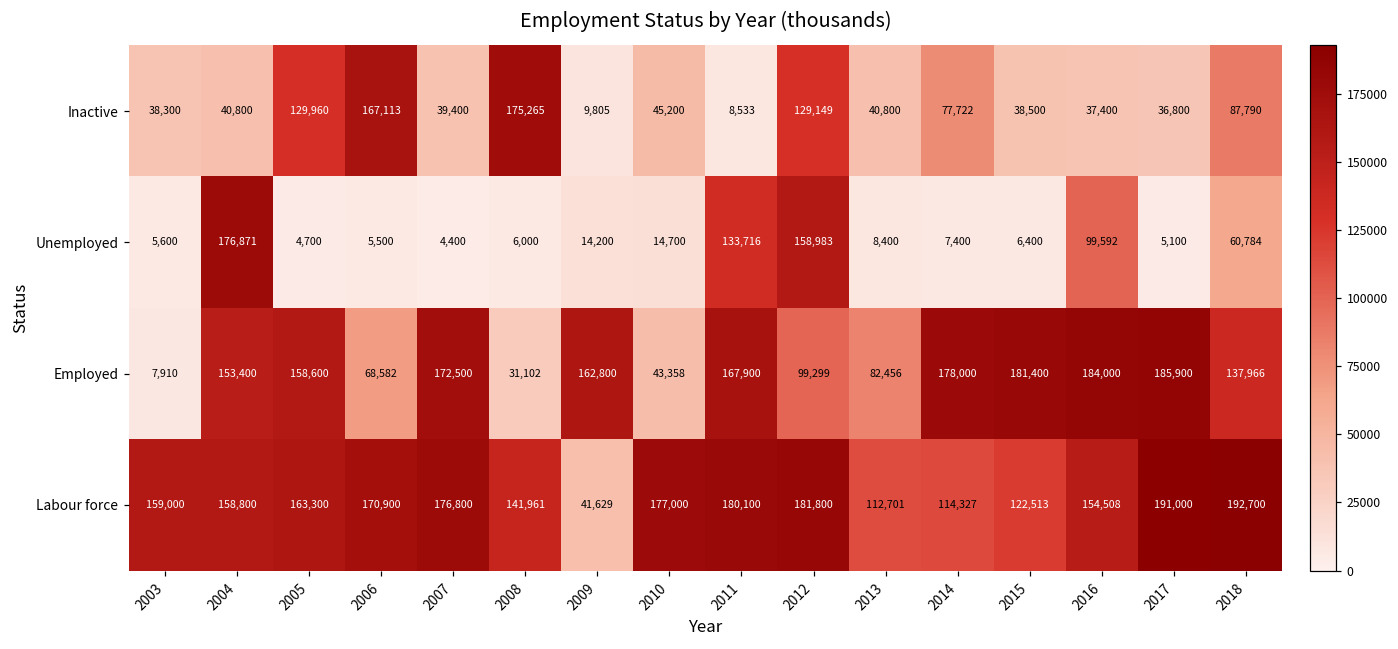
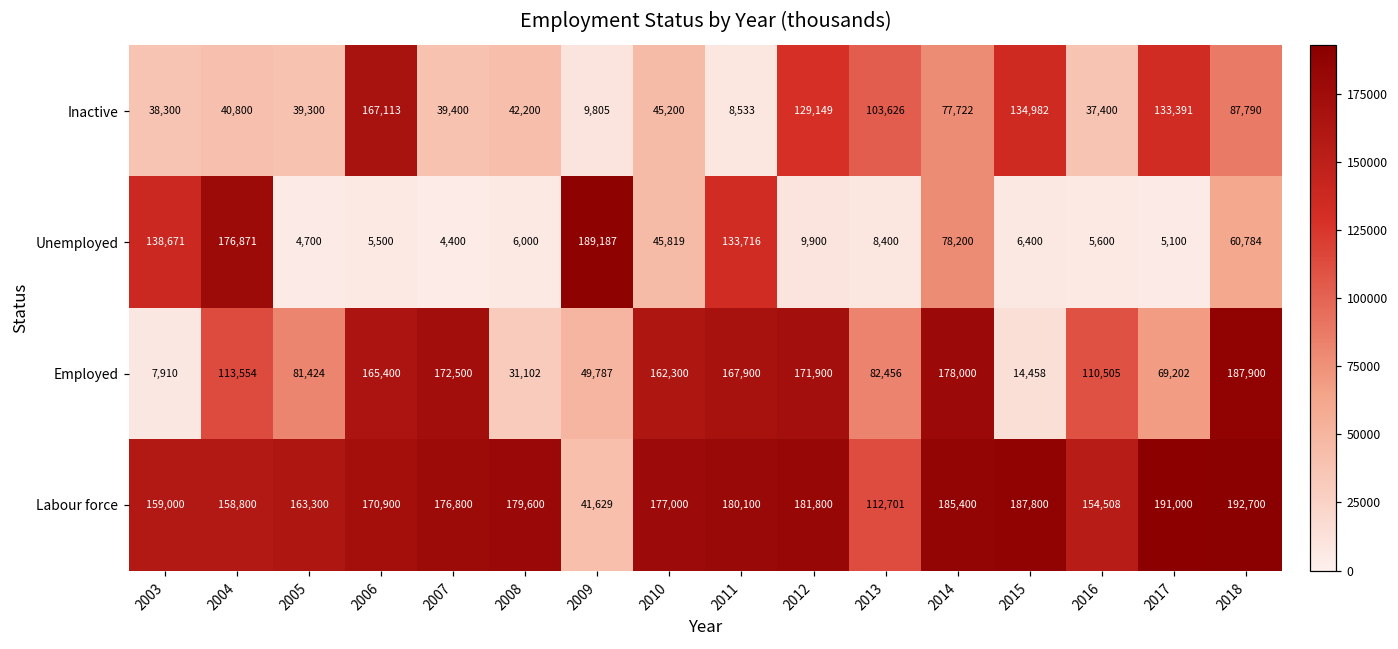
Inactive, 2005: 129,960 -> 39,300
Inactive, 2008: 175,265 -> 42,200
Inactive, 2013: 40,800 -> 103,626
Inactive, 2015: 38,500 -> 134,982
Inactive, 2017: 36,800 -> 133,391
Unemployed, 2003: 5,600 -> 138,671
Unemployed, 2009: 14,200 -> 189,187
Unemployed, 2010: 14,700 -> 45,819
Unemployed, 2012: 158,983 -> 9,900
Unemployed, 2014: 7,400 -> 78,200
Unemployed, 2016: 99,592 -> 5,600
Employed, 2004: 153,400 -> 113,554
Employed, 2005: 158,600 -> 81,424
Employed, 2006: 68,582 -> 165,400
Employed, 2009: 162,800 -> 49,787
Employed, 2010: 43,358 -> 162,300
Employed, 2012: 99,299 -> 171,900
Employed, 2015: 181,400 -> 14,458
Employed, 2016: 184,000 -> 110,505
Employed, 2017: 185,900 -> 69,202
Employed, 2018: 137,966 -> 187,900
Labour force, 2008: 141,961 -> 179,600
Labour force, 2014: 114,327 -> 185,400
Labour force, 2015: 122,513 -> 187,800
